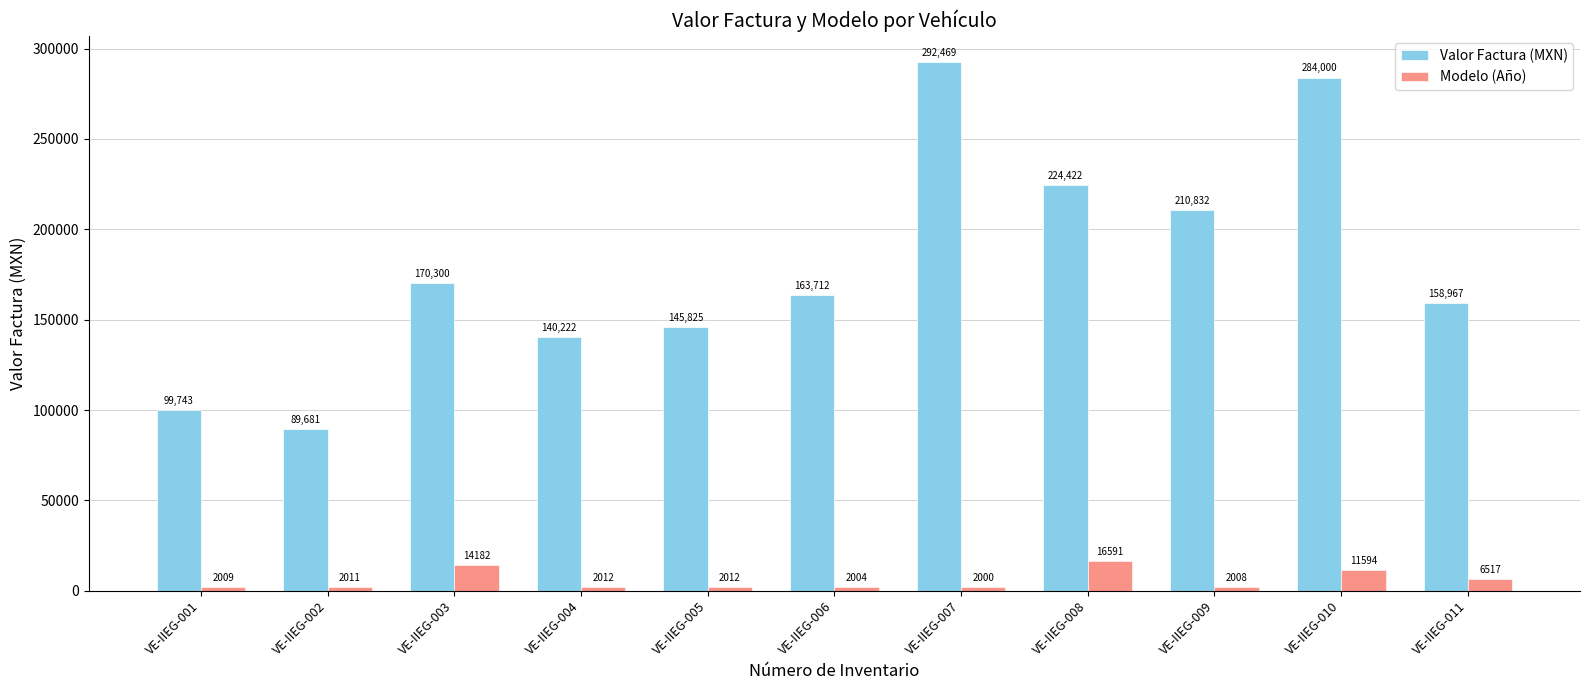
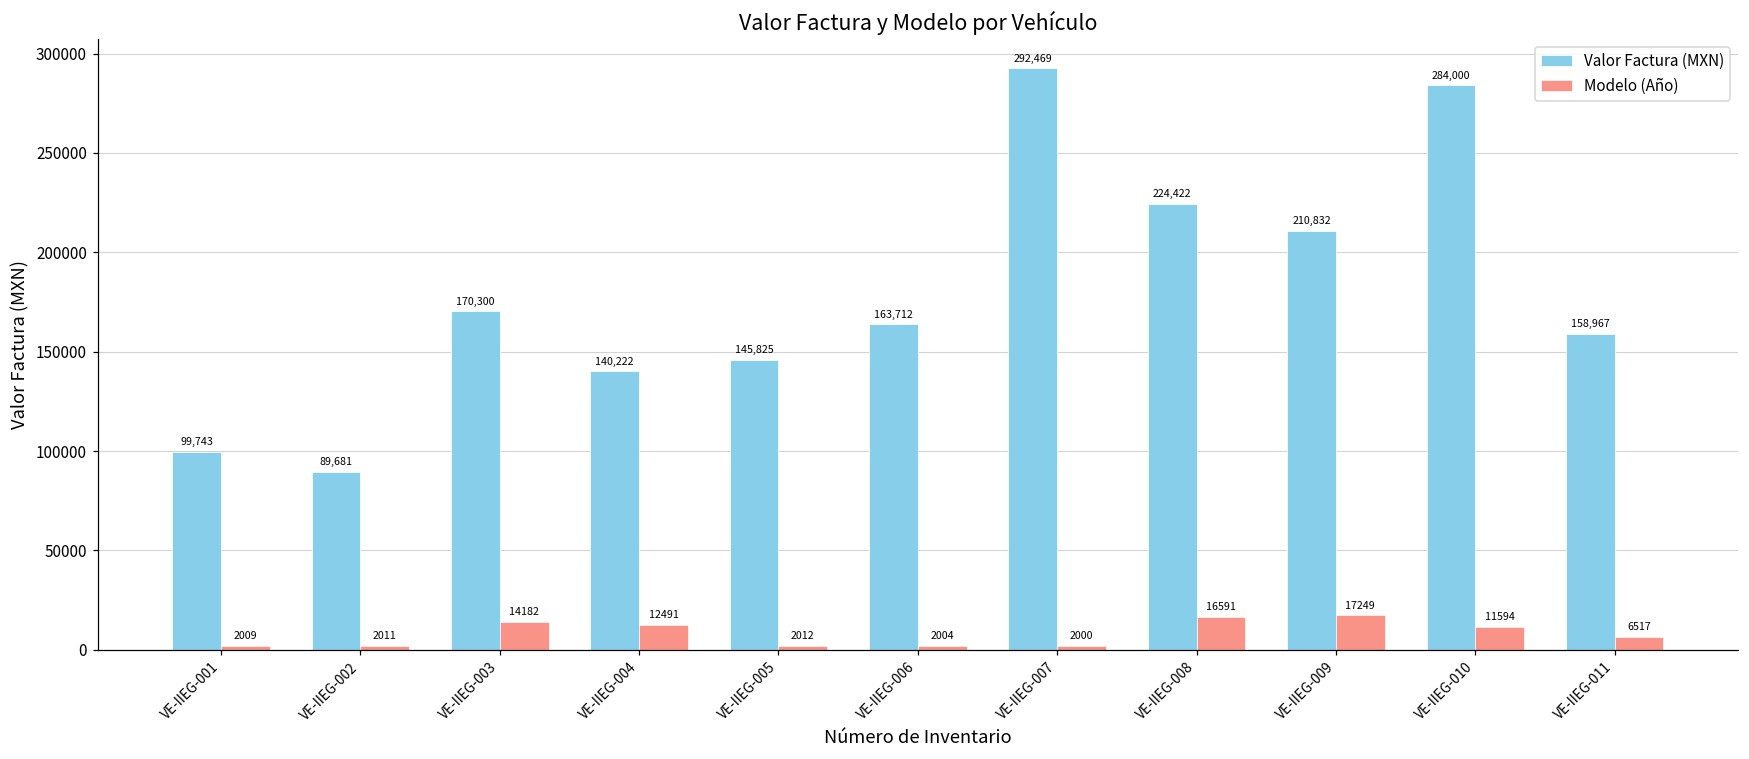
Modelo (Año), VE-IIEG-004: 2012 -> 12491
Modelo (Año), VE-IIEG-009: 2008 -> 17249
